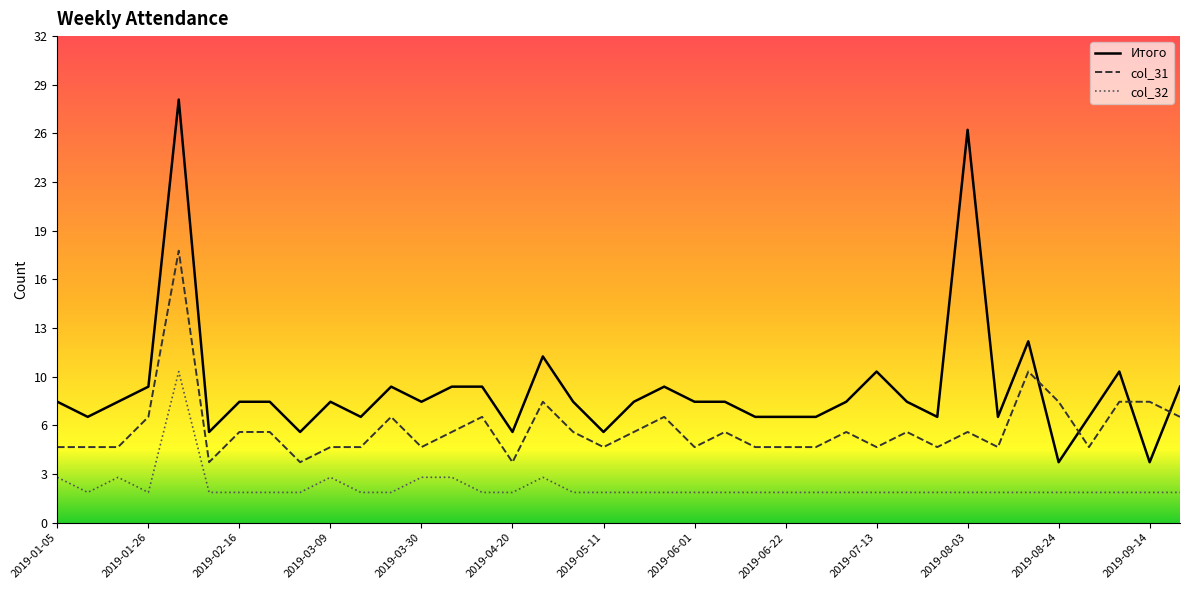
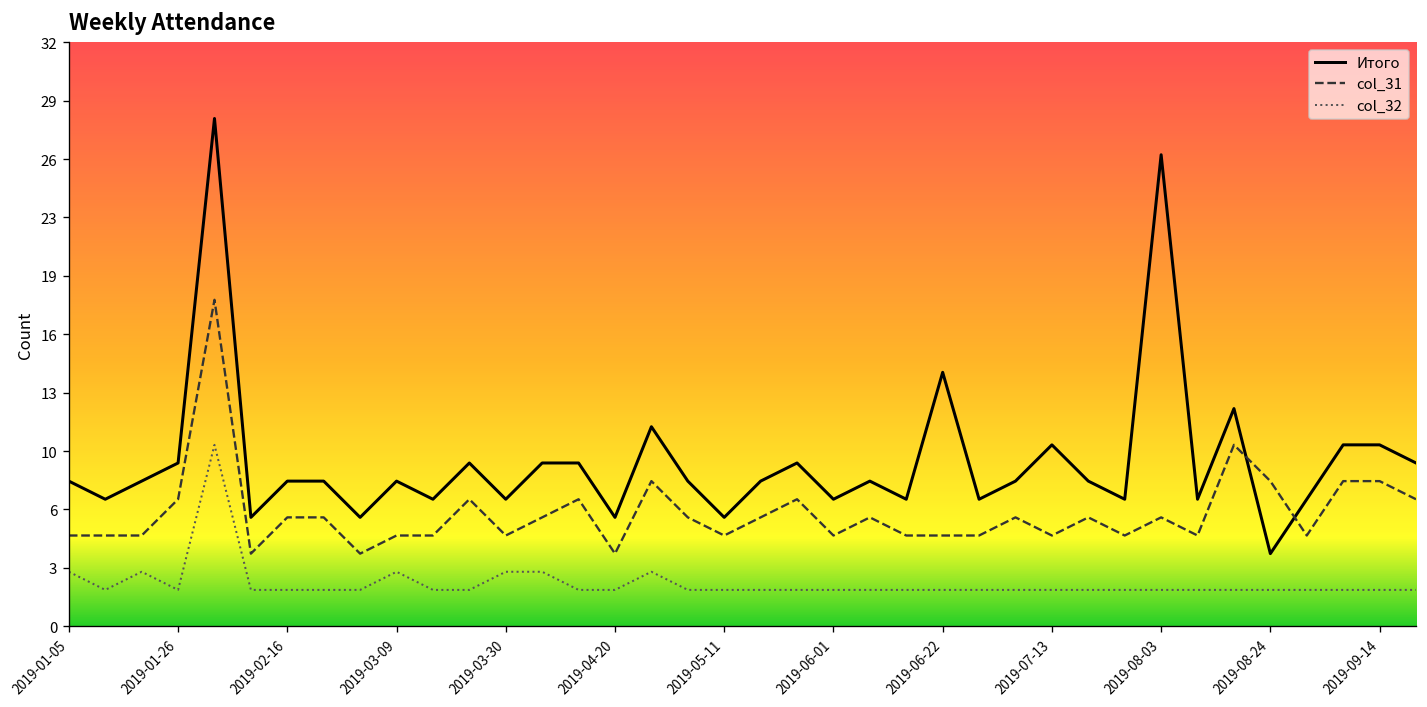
Итого, 2019-03-30: 8 -> 7
Итого, 2019-06-01: 8 -> 7
Итого, 2019-06-22: 7 -> 14
Итого, 2019-09-14: 4 -> 10
